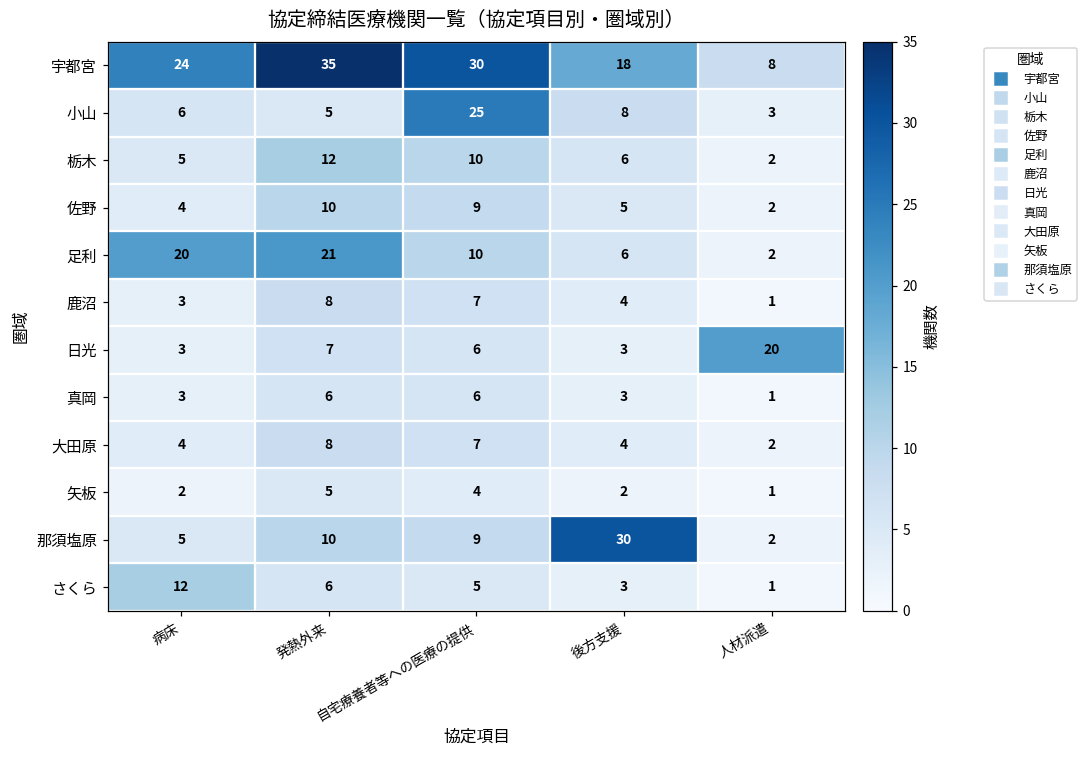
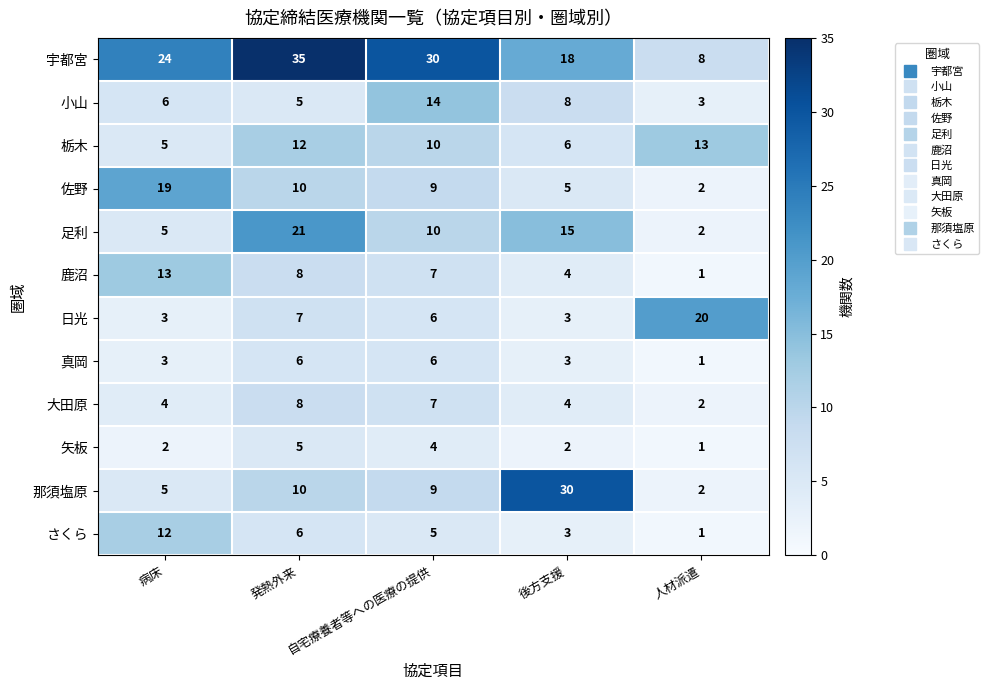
小山, 自宅療養者等への医療の提供: 25 -> 14
栃木, 人材派遣: 2 -> 13
佐野, 病床: 4 -> 19
足利, 病床: 20 -> 5
足利, 後方支援: 6 -> 15
鹿沼, 病床: 3 -> 13
